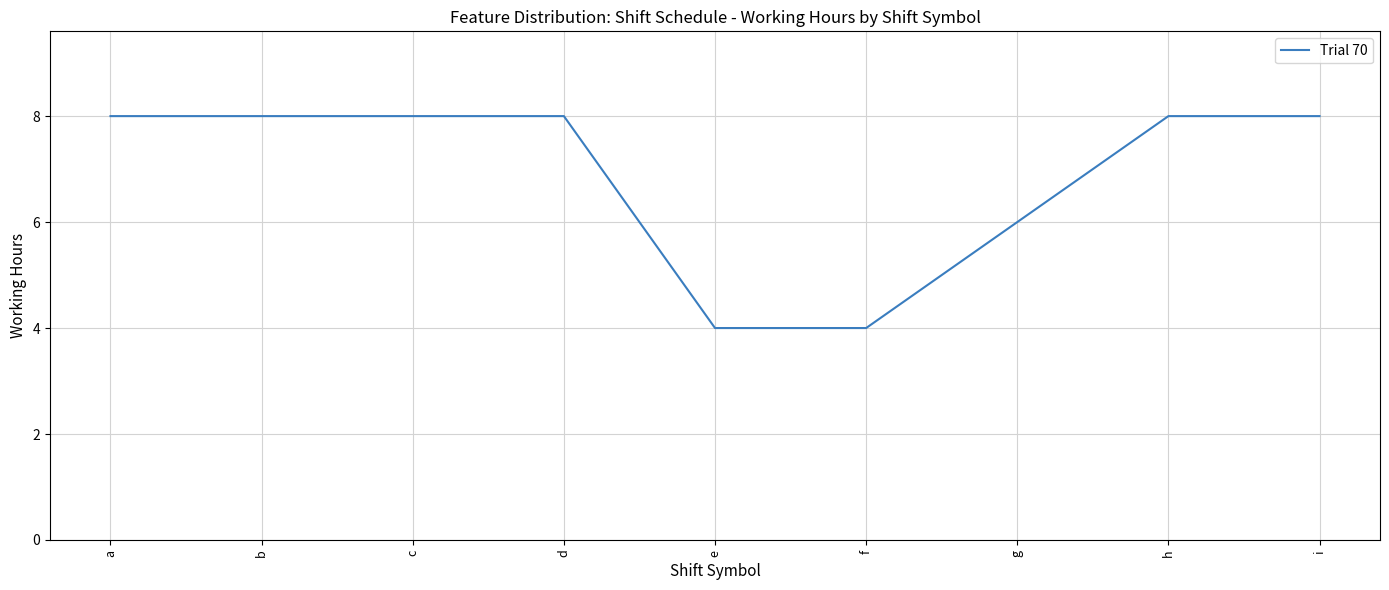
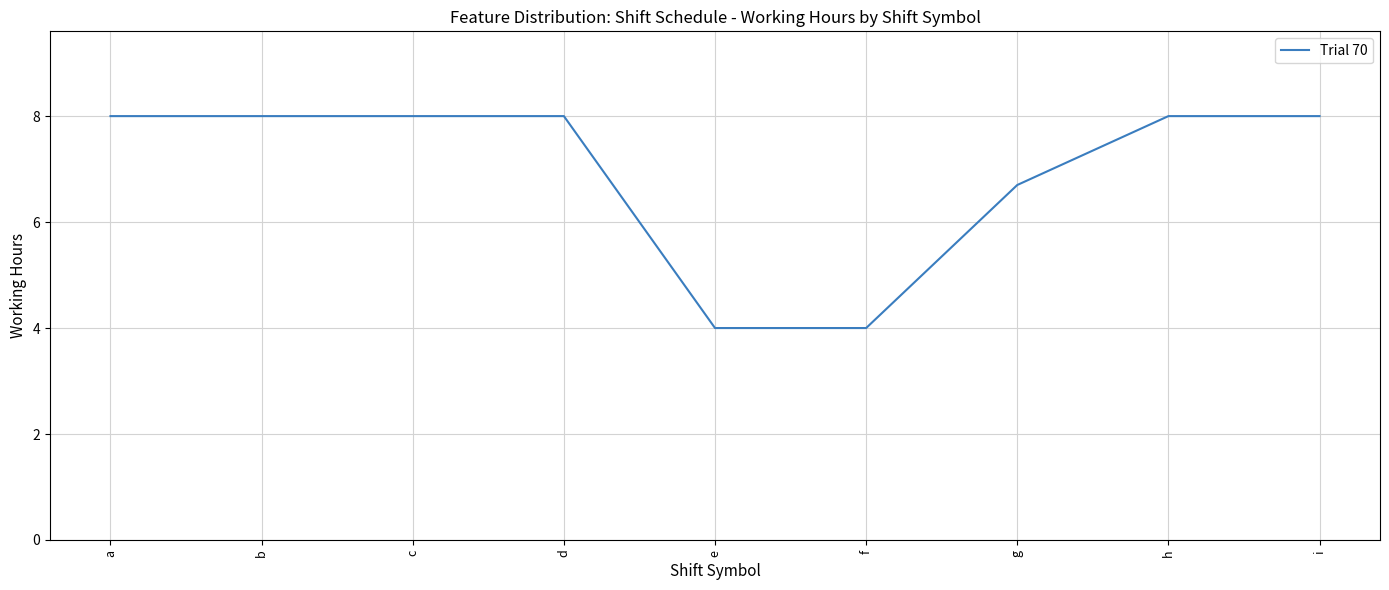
g: 6.0 -> 6.7
